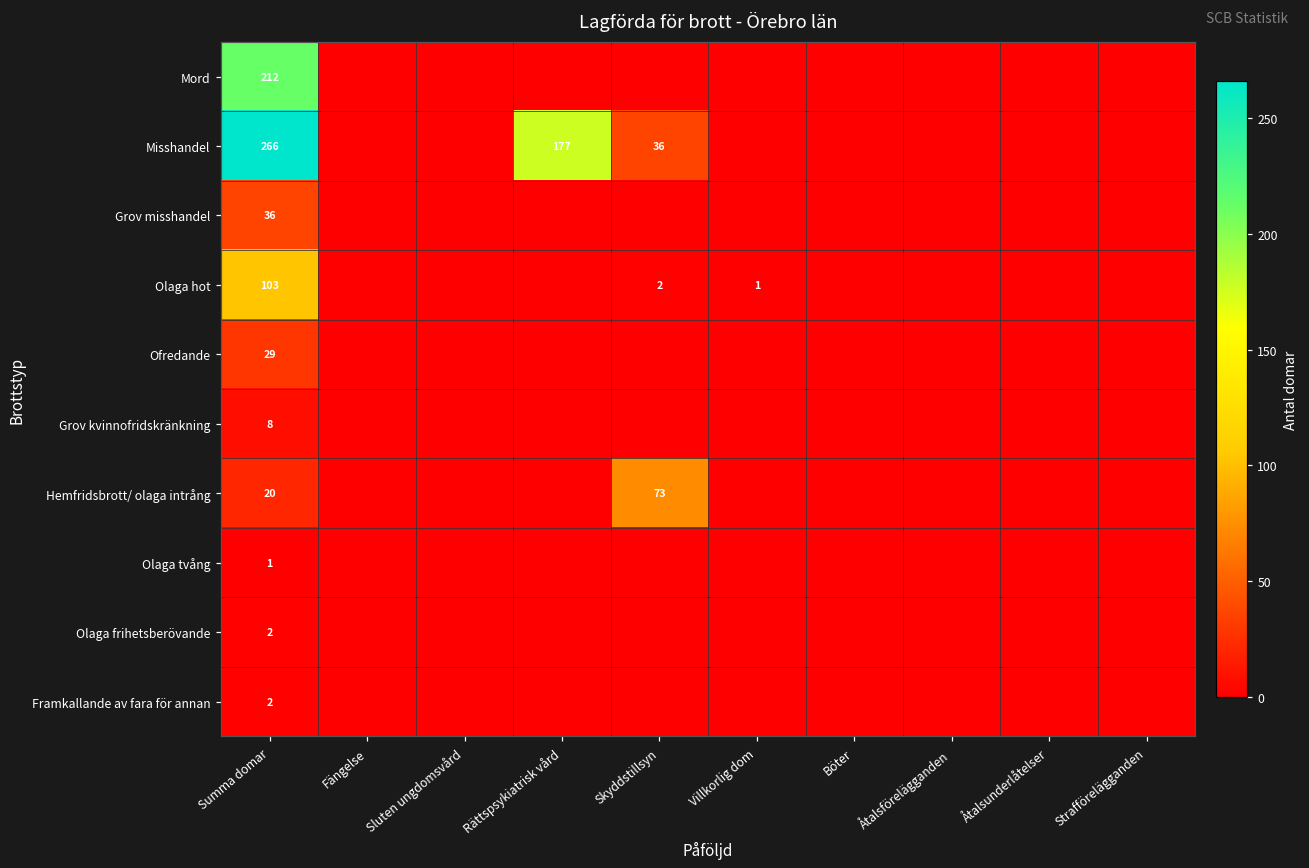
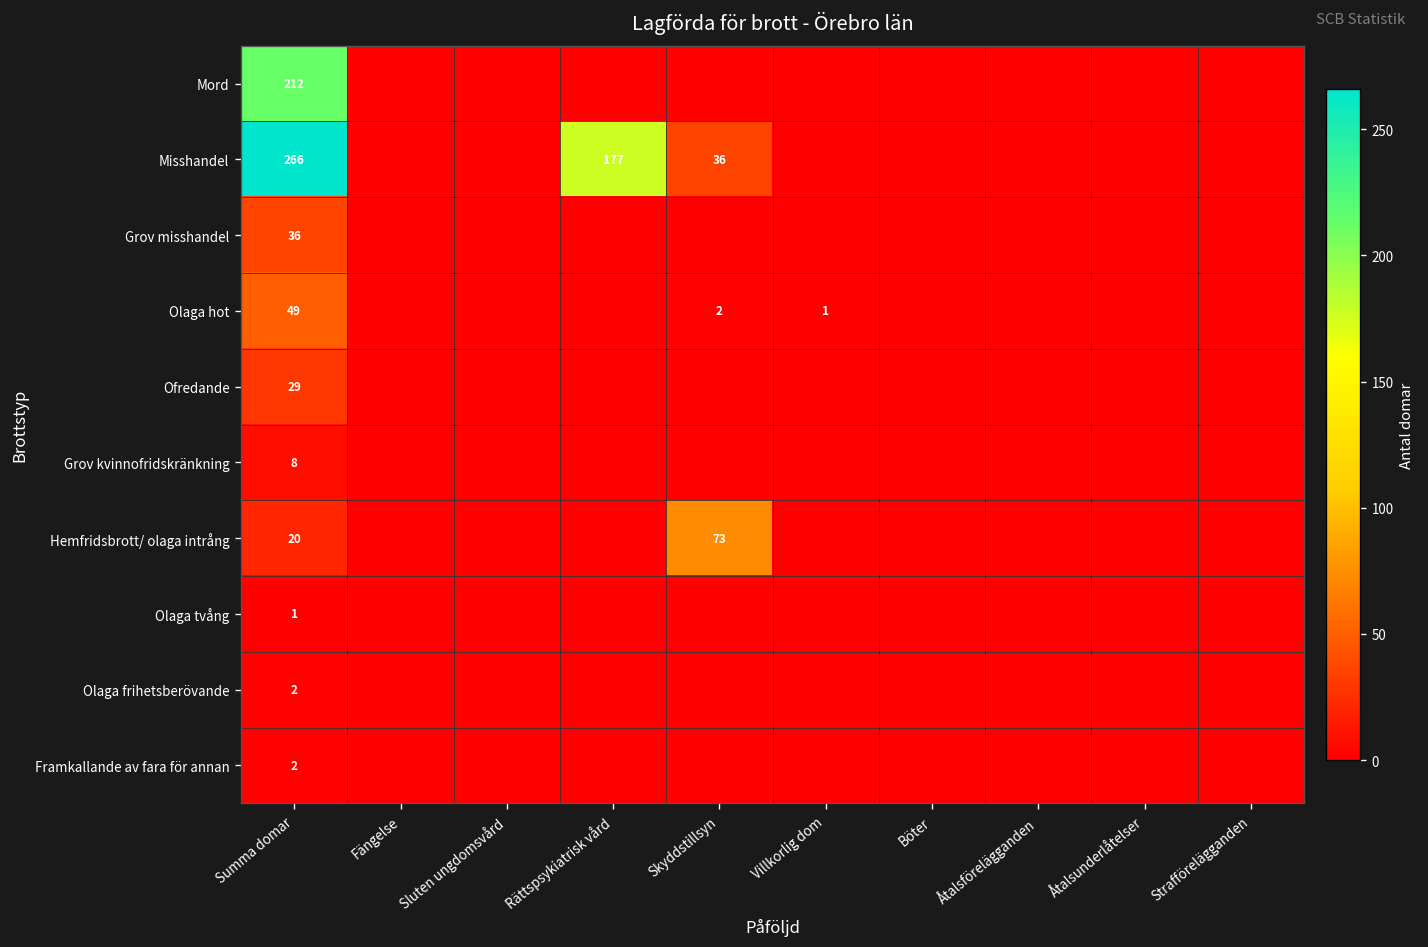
Olaga hot, Summa domar: 103 -> 49
